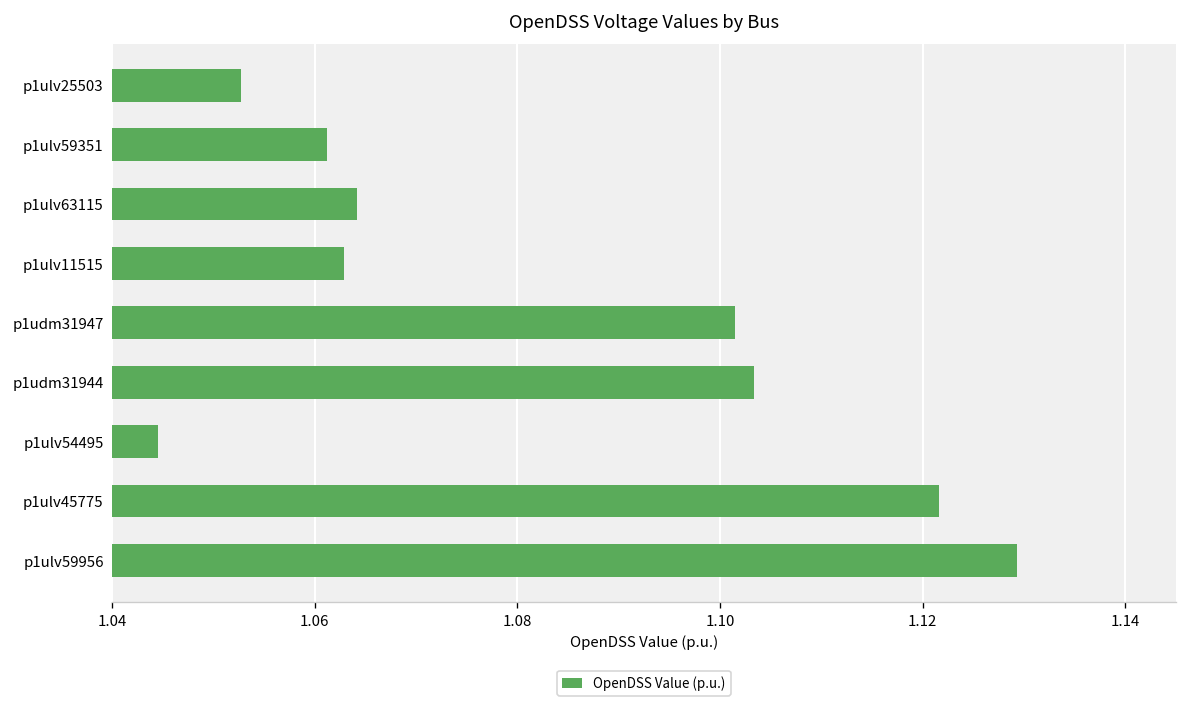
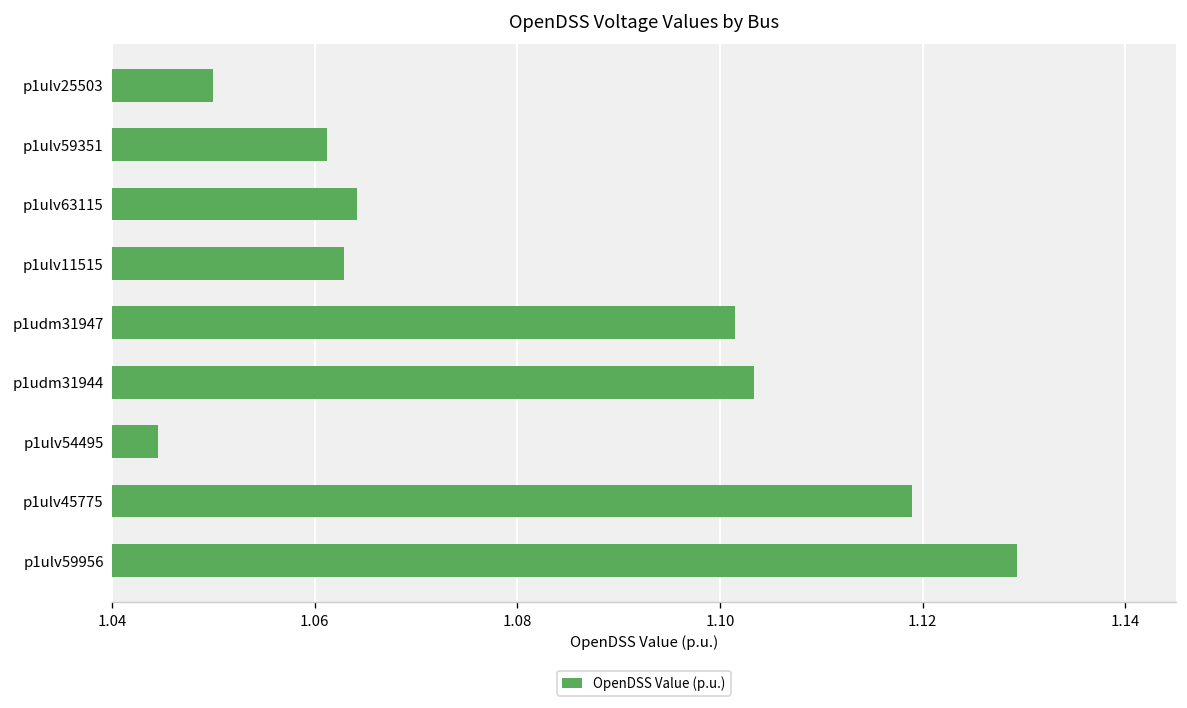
p1ulv25503: 1.053 -> 1.050
p1ulv45775: 1.122 -> 1.119
